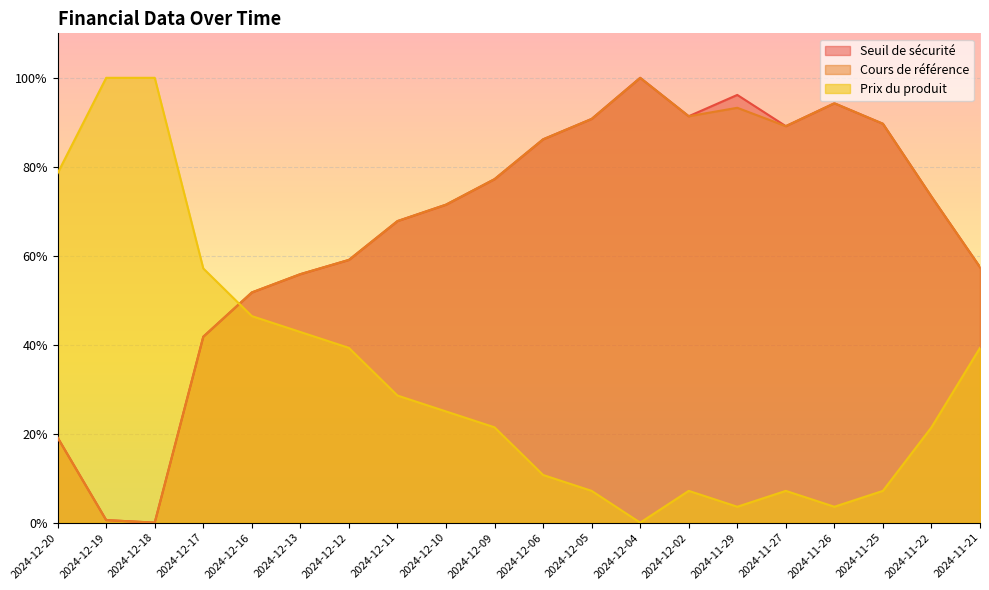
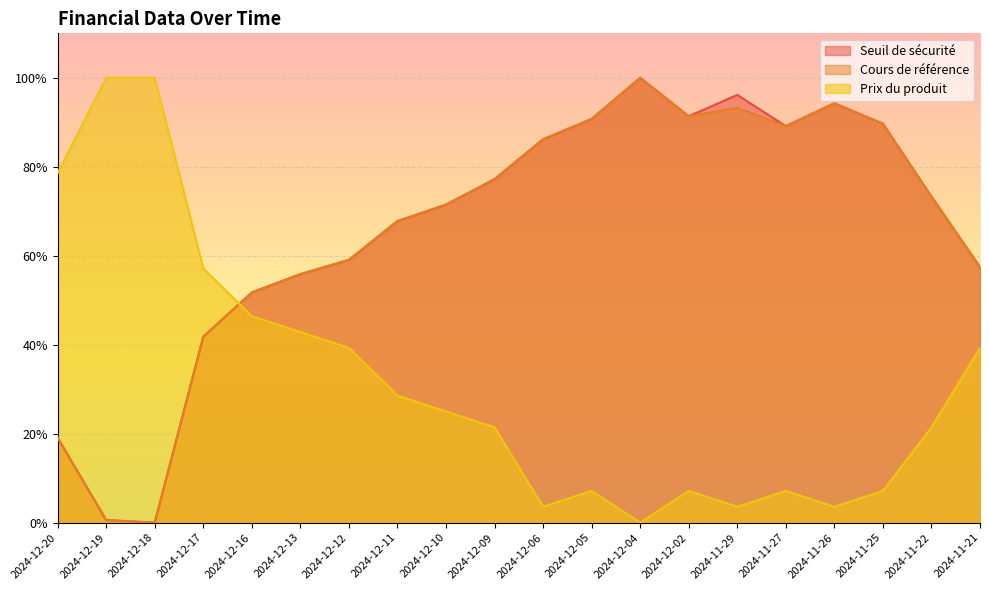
Prix du produit, 2024-12-06: 11% -> 4%
